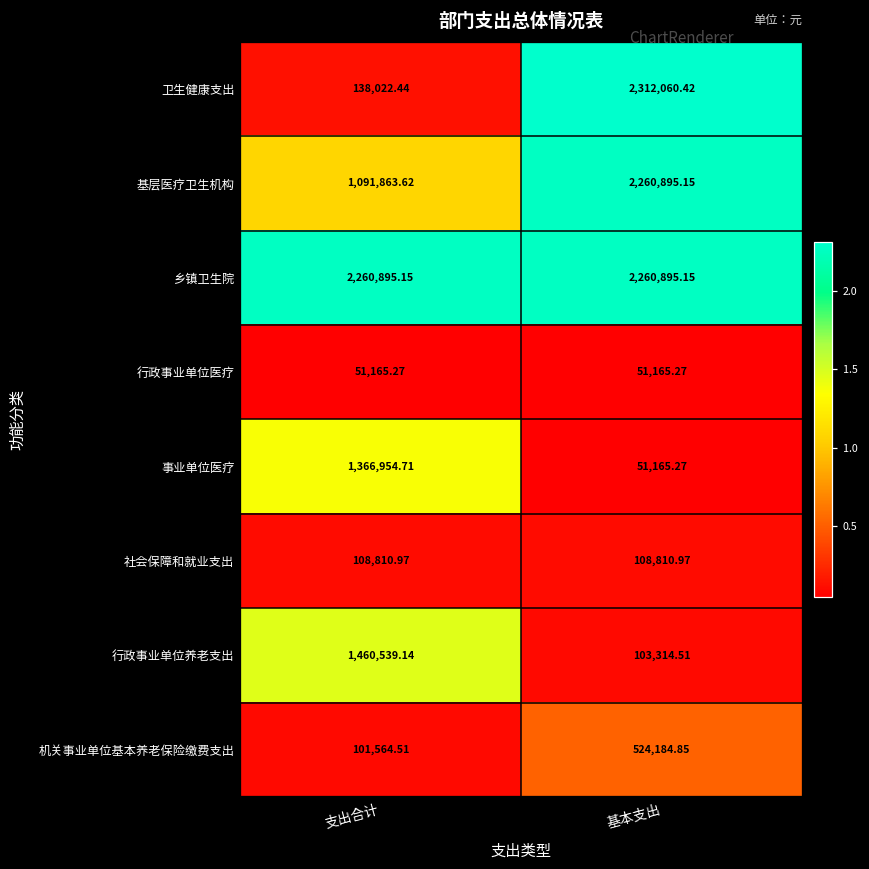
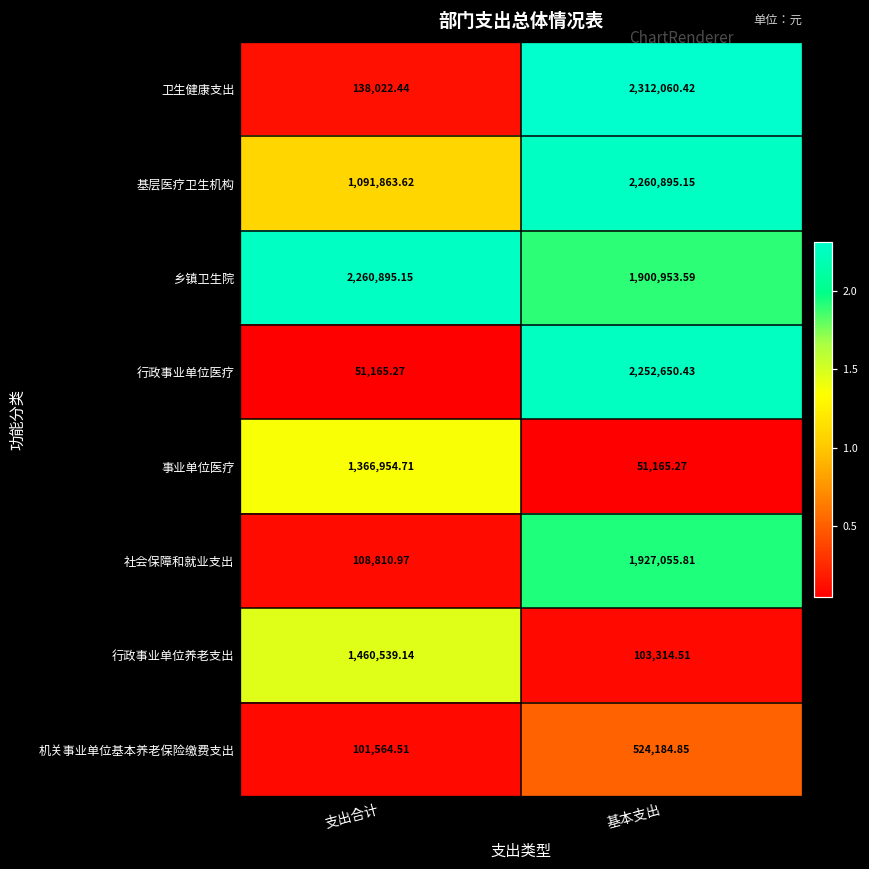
乡镇卫生院, 基本支出: 2,260,895.15 -> 1,900,953.59
行政事业单位医疗, 基本支出: 51,165.27 -> 2,252,650.43
社会保障和就业支出, 基本支出: 108,810.97 -> 1,927,055.81
